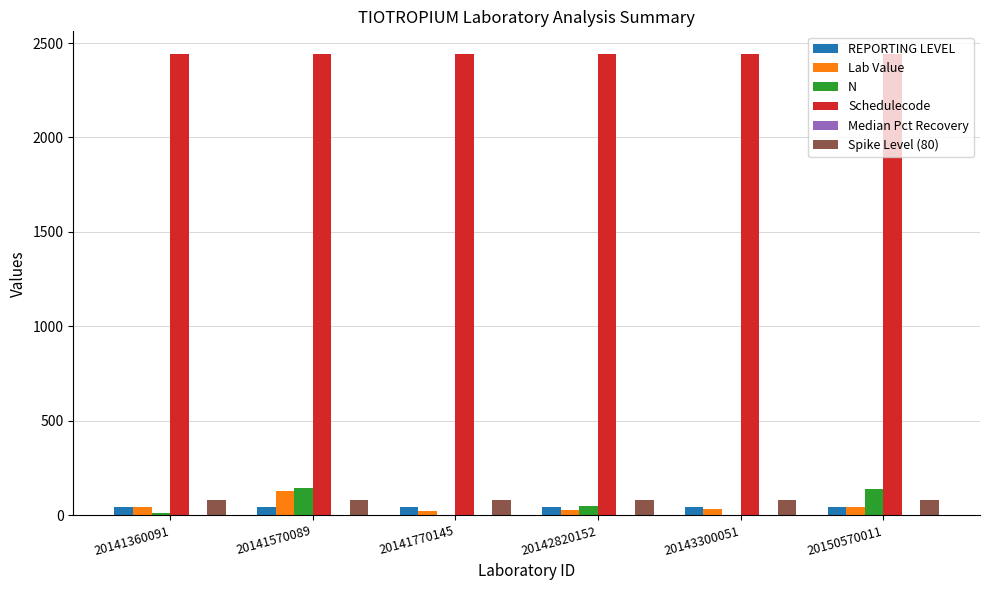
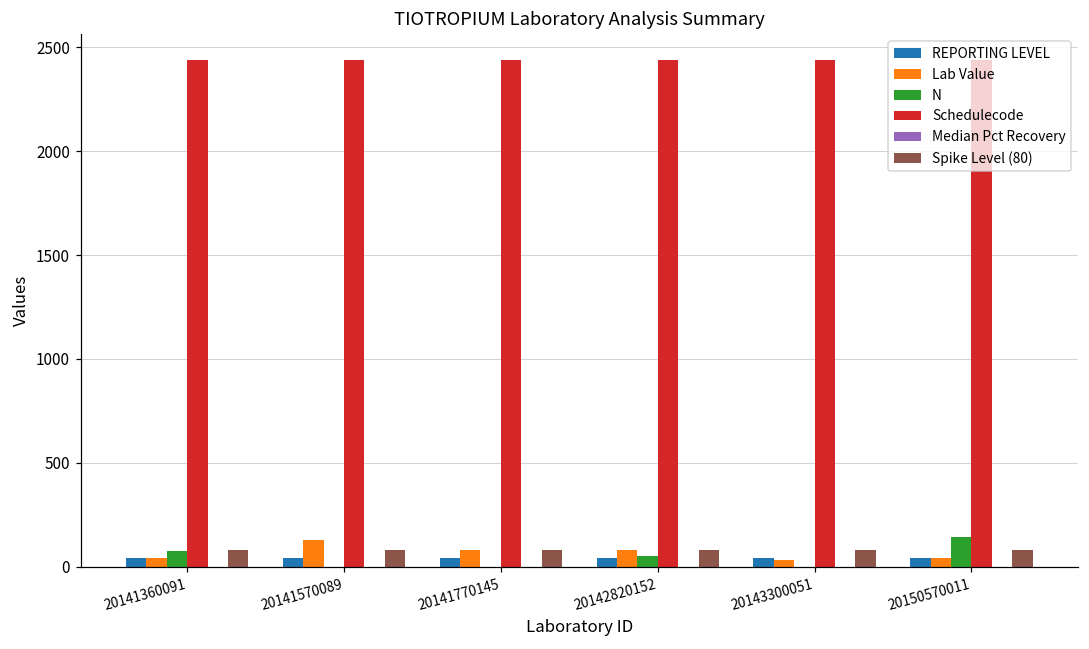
N, 20141360091: 10 -> 70
N, 20141570089: 140 -> 0
Lab Value, 20141770145: 20 -> 80
Lab Value, 20142820152: 30 -> 80
